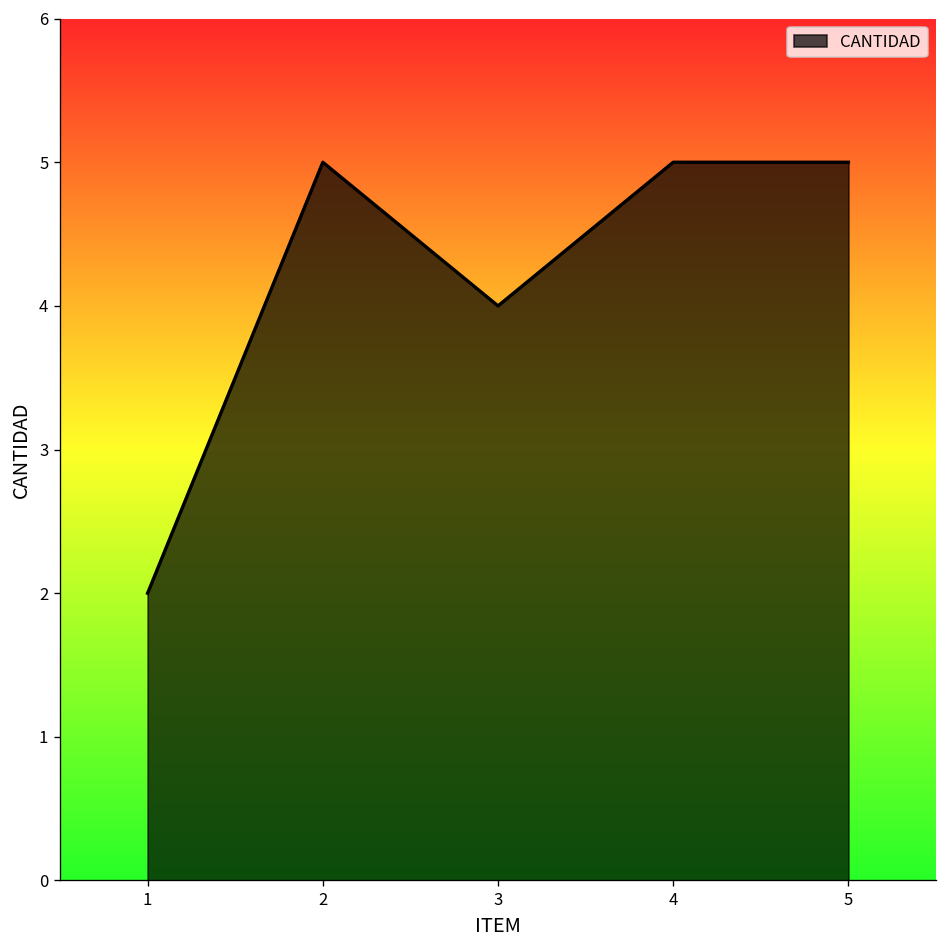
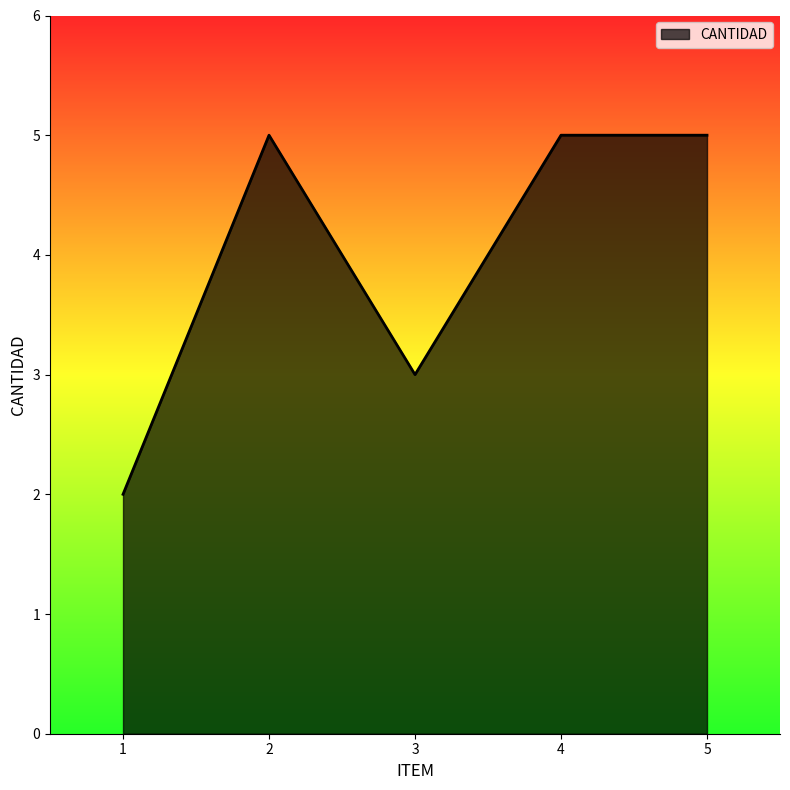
3: 4 -> 3
